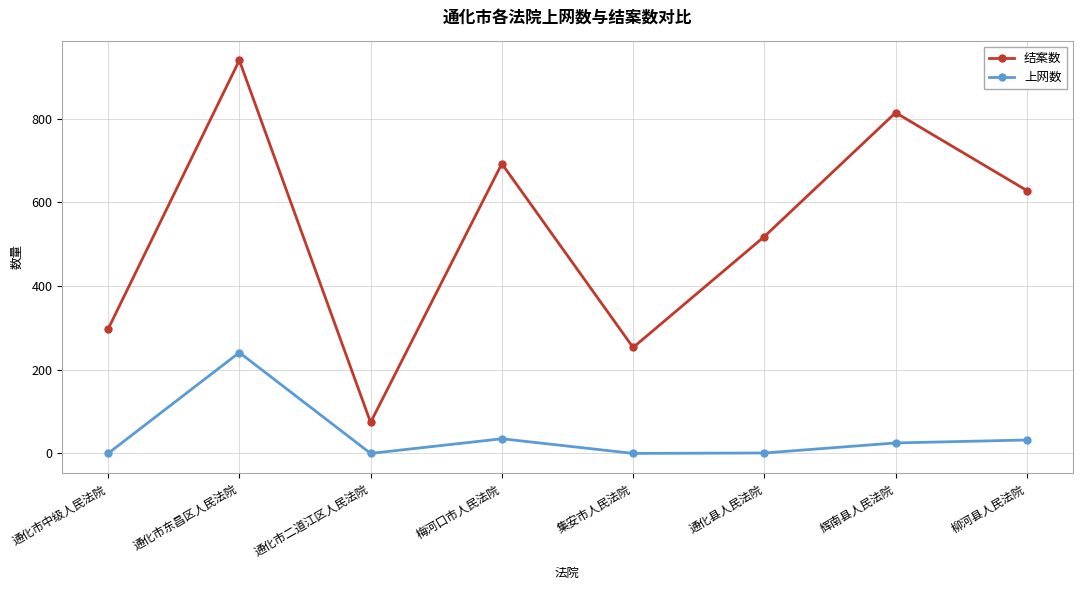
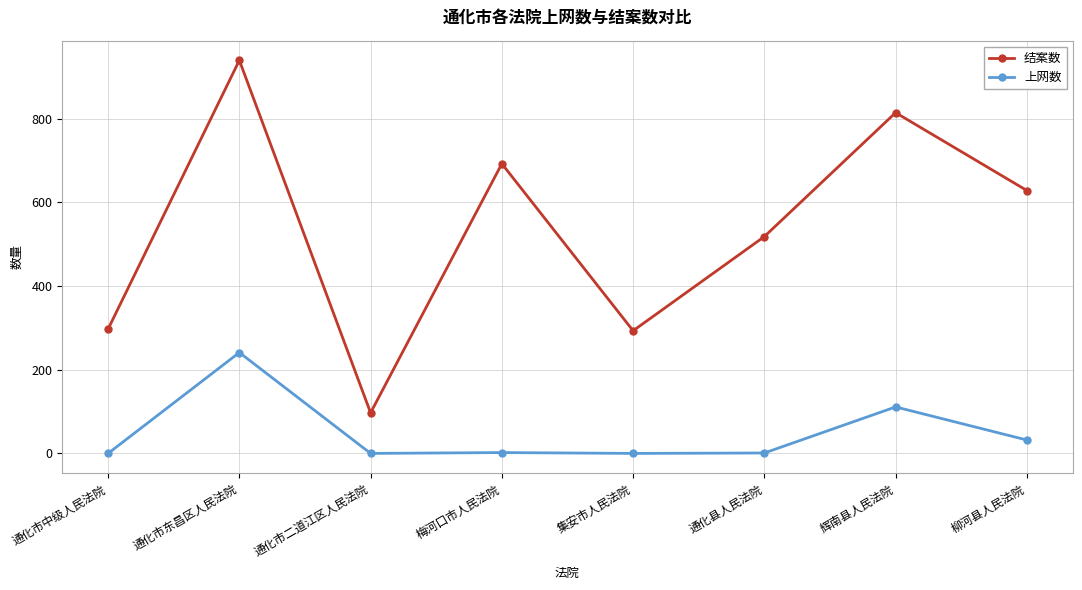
结案数, 通化市二道江区人民法院: 70 -> 100
上网数, 梅河口市人民法院: 40 -> 0
结案数, 集安市人民法院: 250 -> 290
上网数, 辉南县人民法院: 30 -> 110
